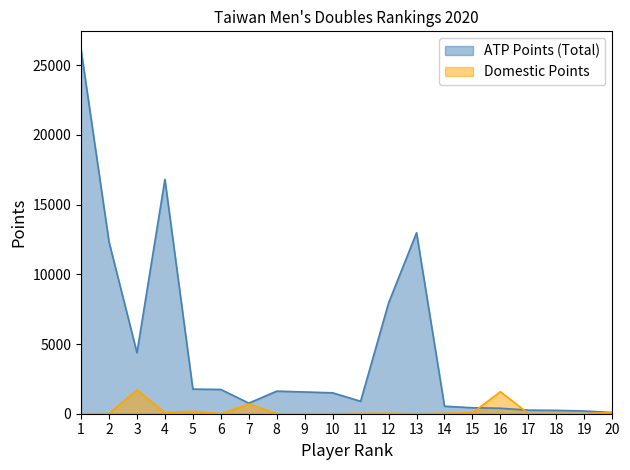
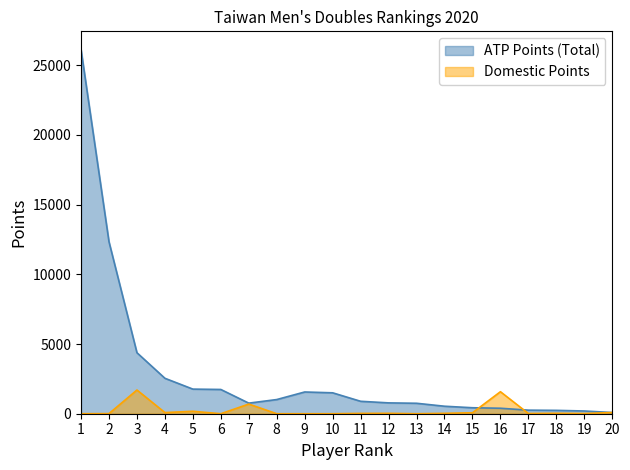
ATP Points (Total), 4: 16800 -> 2500
ATP Points (Total), 8: 1600 -> 1000
ATP Points (Total), 12: 7900 -> 800
ATP Points (Total), 13: 13000 -> 800
